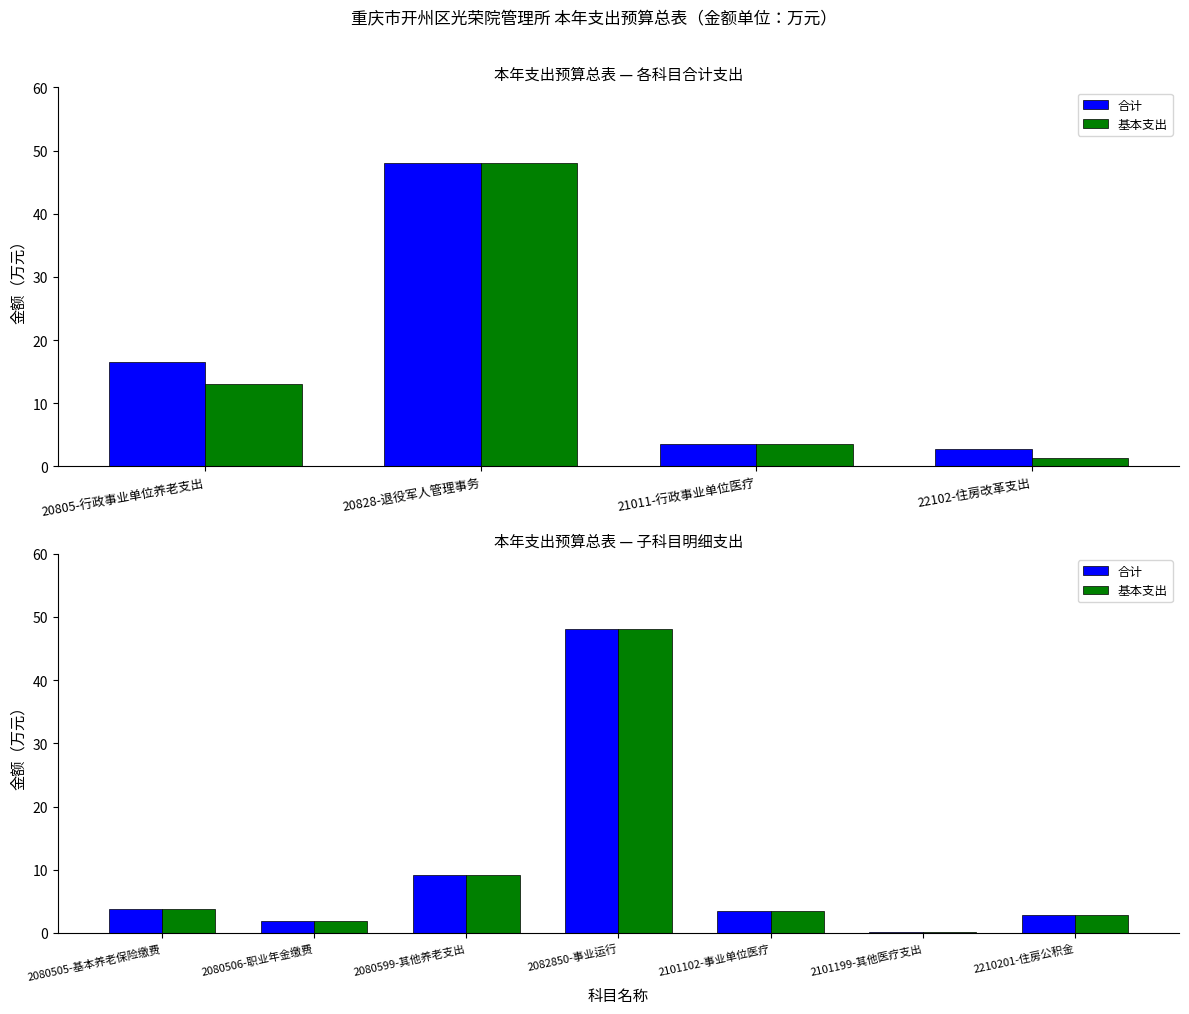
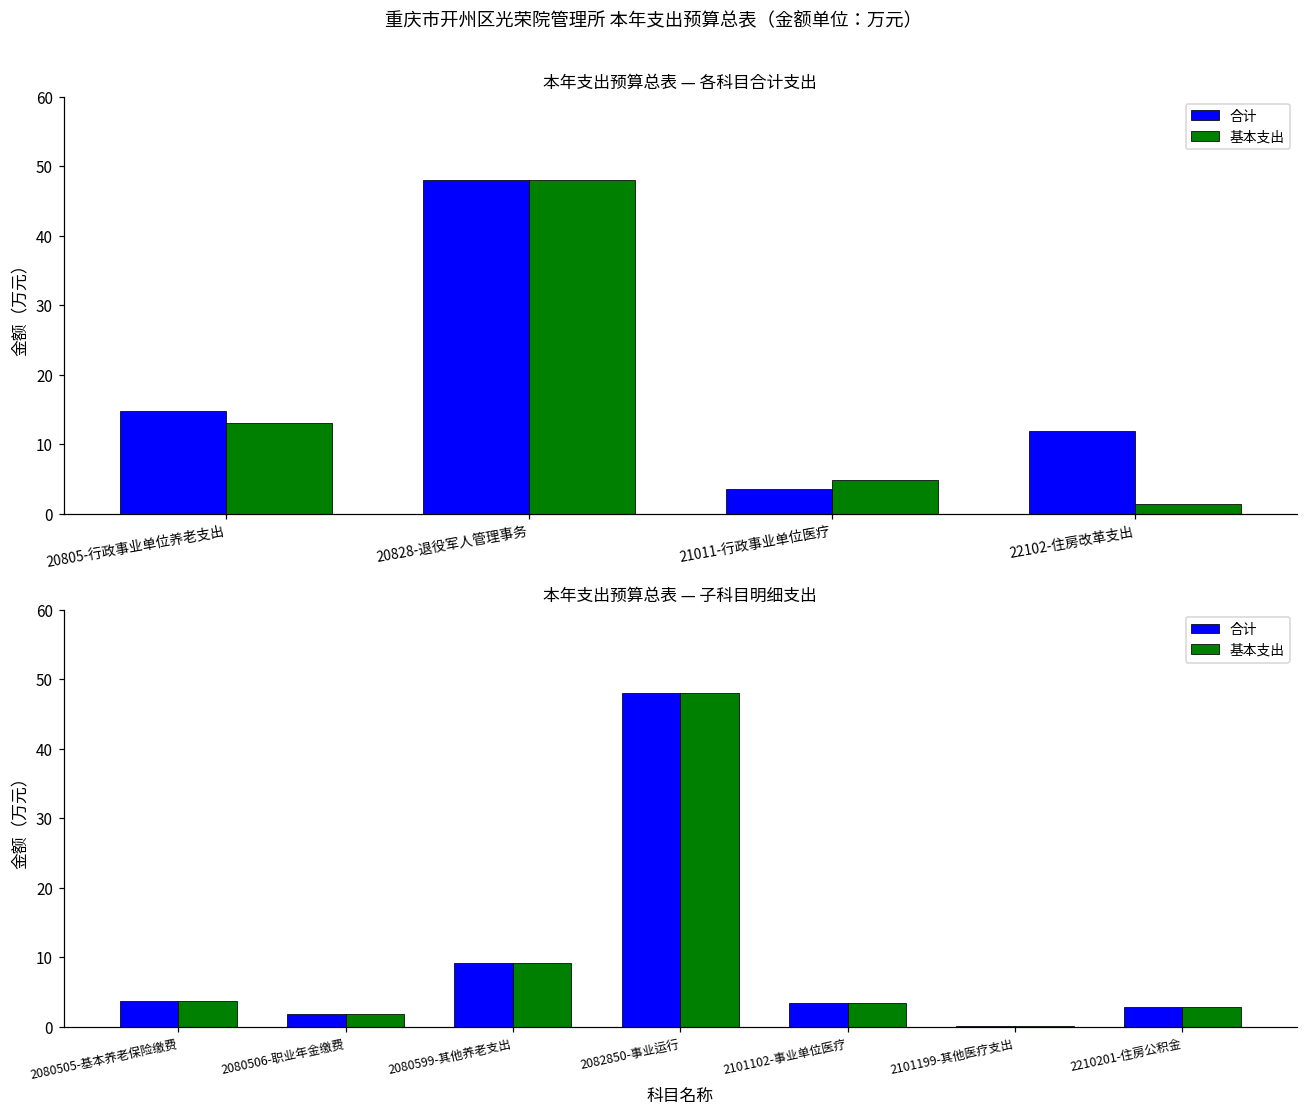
本年支出预算总表 — 各科目合计支出, 合计, 20805-行政事业单位养老支出: 17 -> 15
本年支出预算总表 — 各科目合计支出, 基本支出, 21011-行政事业单位医疗: 4 -> 5
本年支出预算总表 — 各科目合计支出, 合计, 22102-住房改革支出: 3 -> 12
